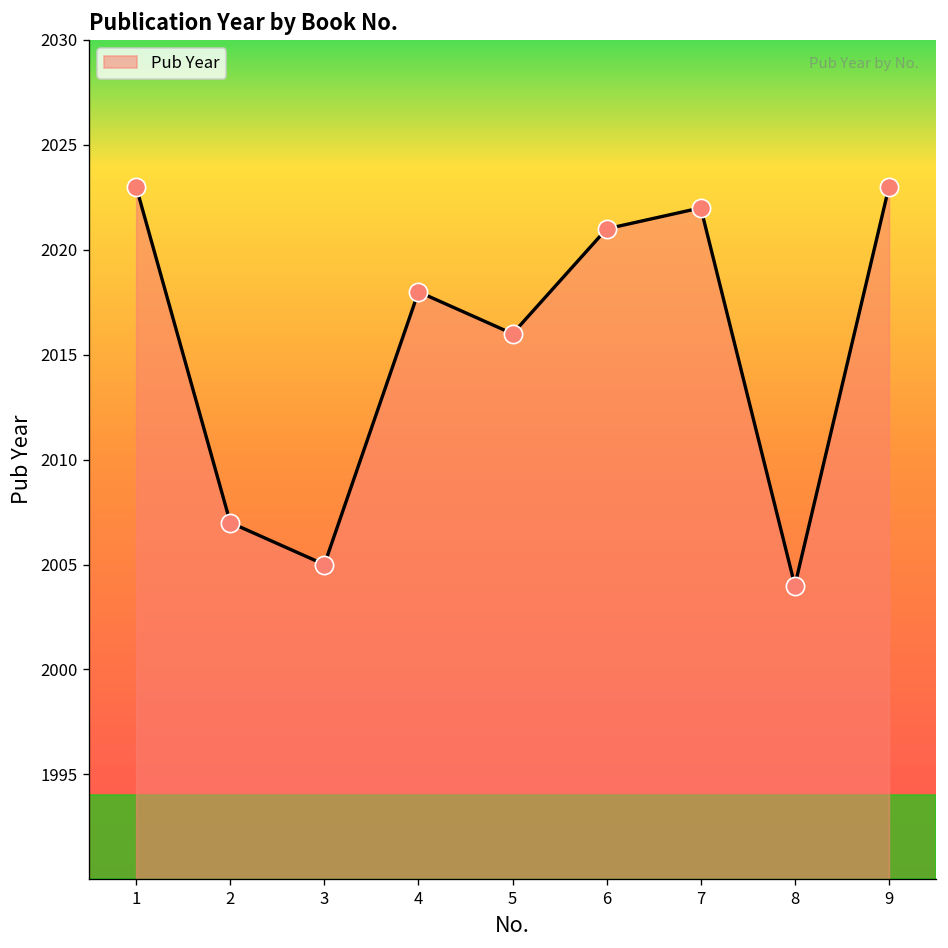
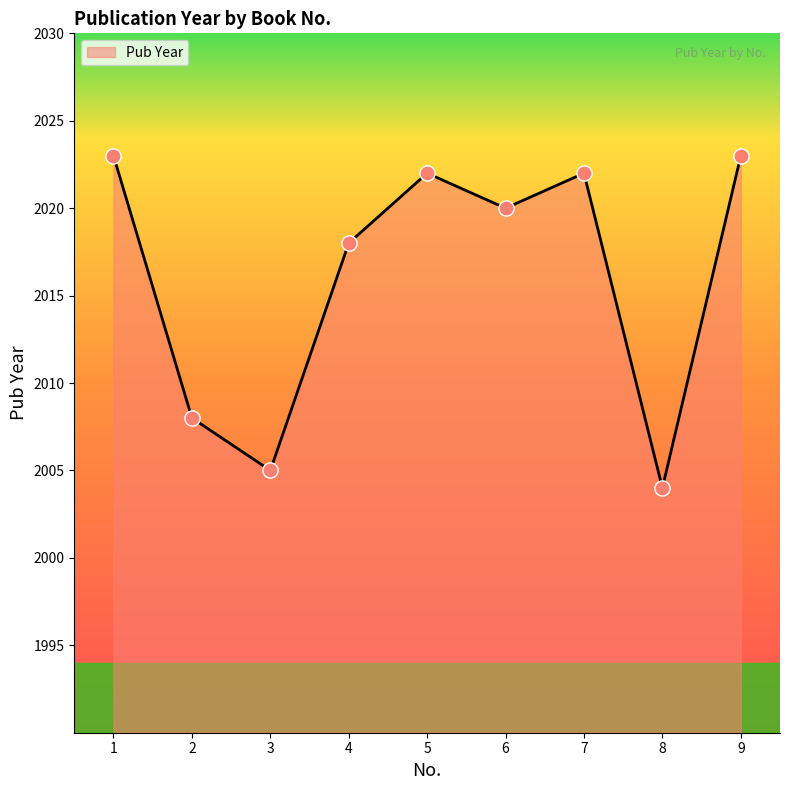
2: 2007 -> 2008
5: 2016 -> 2022
6: 2021 -> 2020
